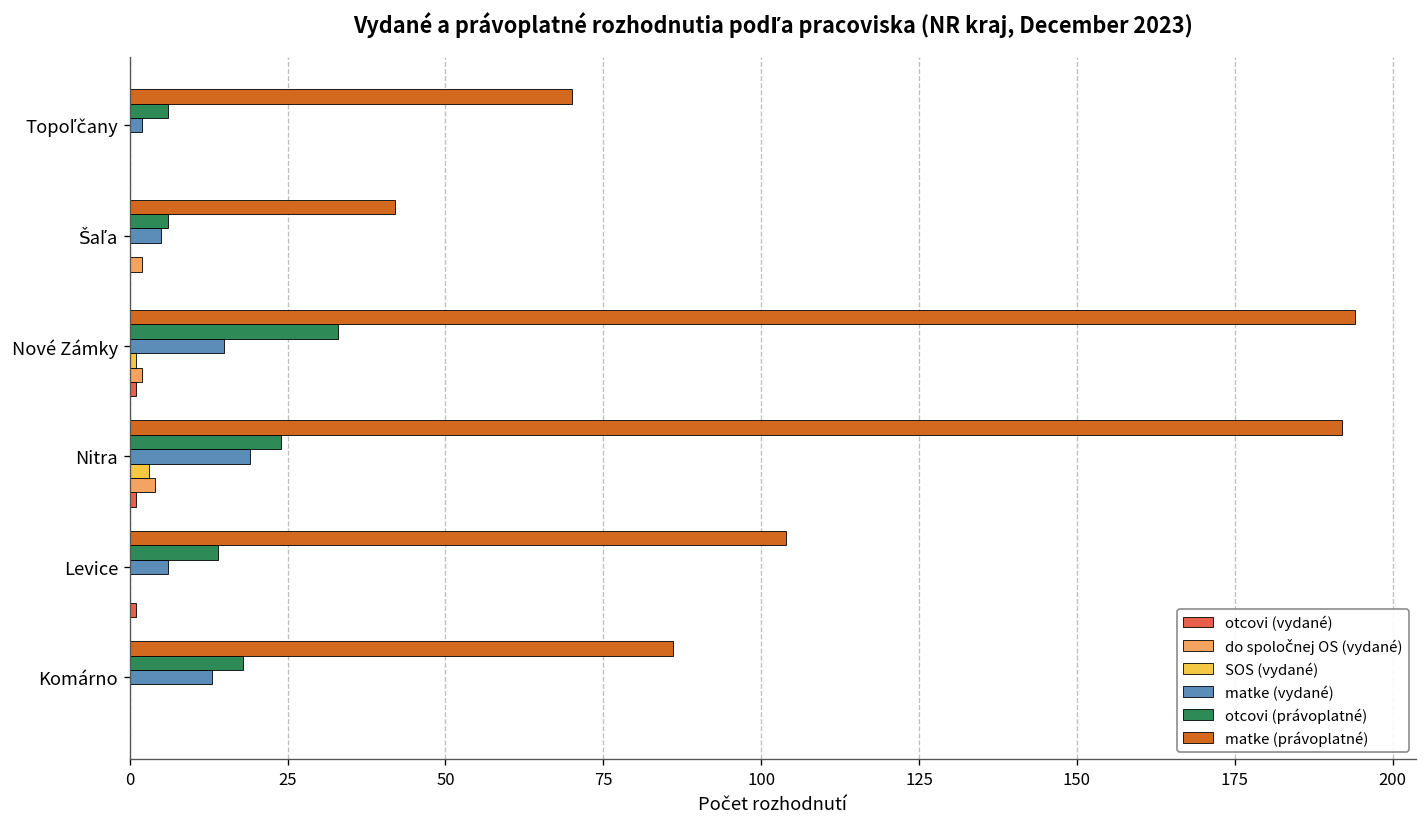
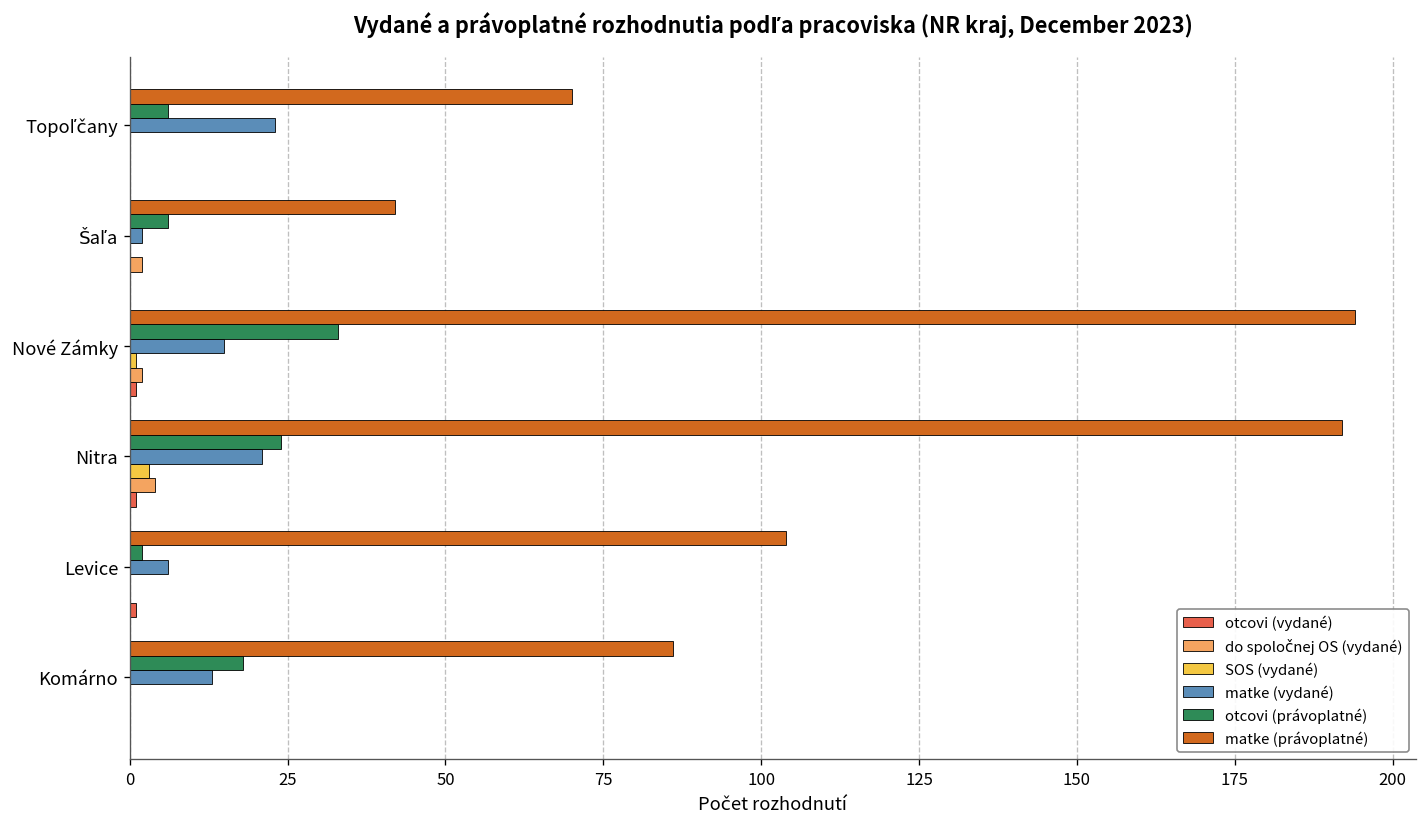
matke (vydané), Topoľčany: 2 -> 23
matke (vydané), Šaľa: 5 -> 2
matke (vydané), Nitra: 19 -> 21
otcovi (právoplatné), Levice: 14 -> 2
